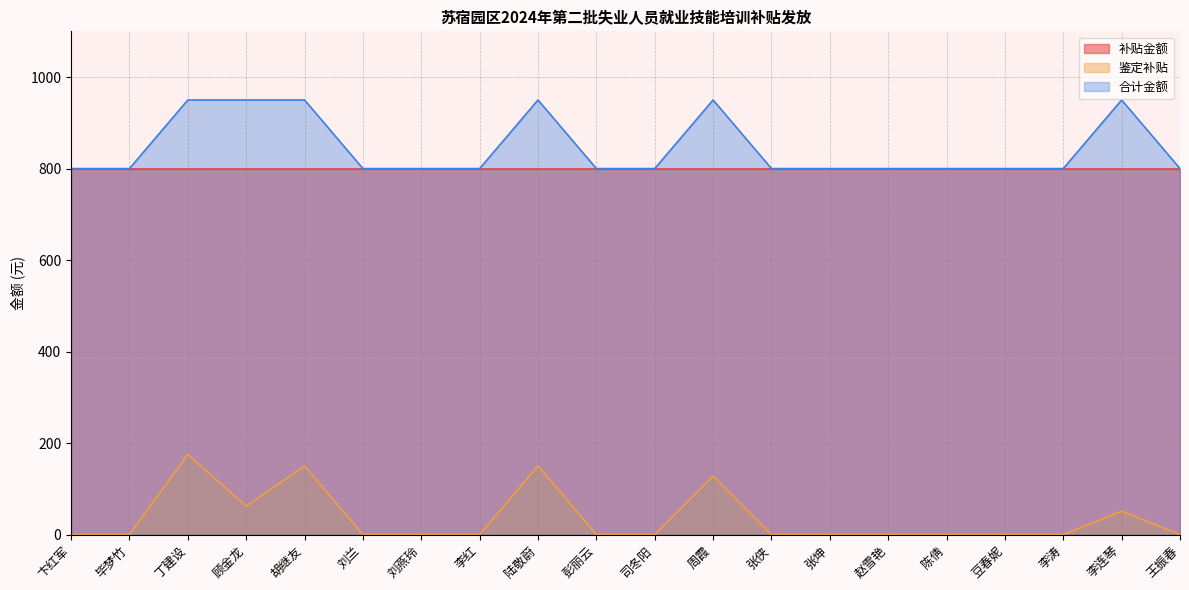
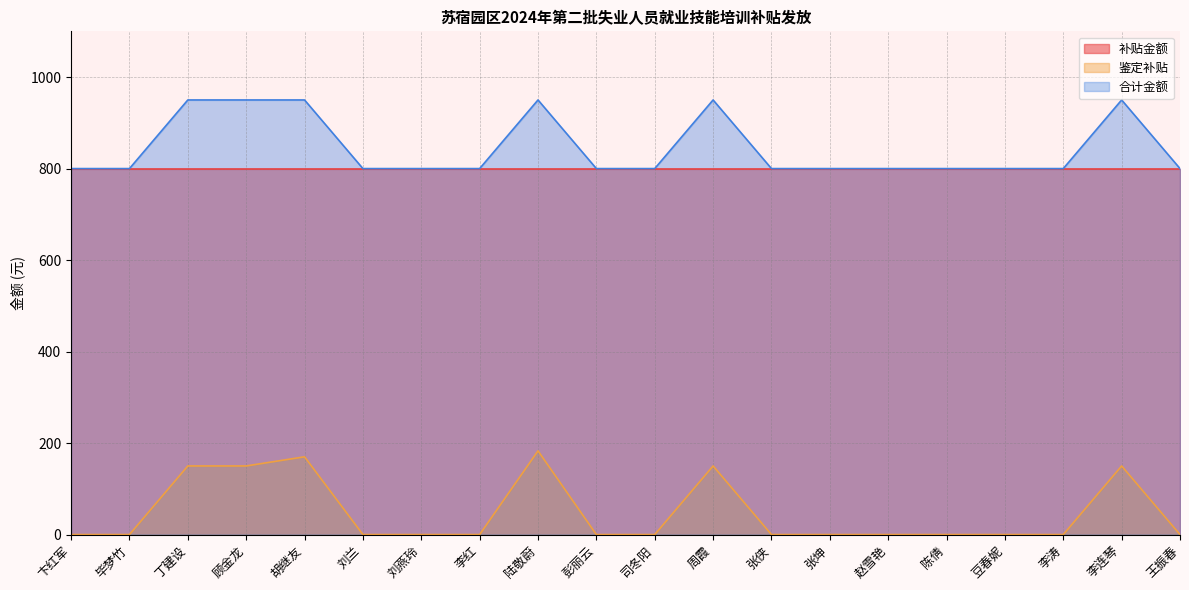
鉴定补贴, 丁建设: 180 -> 150
鉴定补贴, 顾金龙: 60 -> 150
鉴定补贴, 胡继友: 150 -> 170
鉴定补贴, 陆敬蔚: 150 -> 180
鉴定补贴, 周霞: 130 -> 150
鉴定补贴, 李连琴: 50 -> 150
